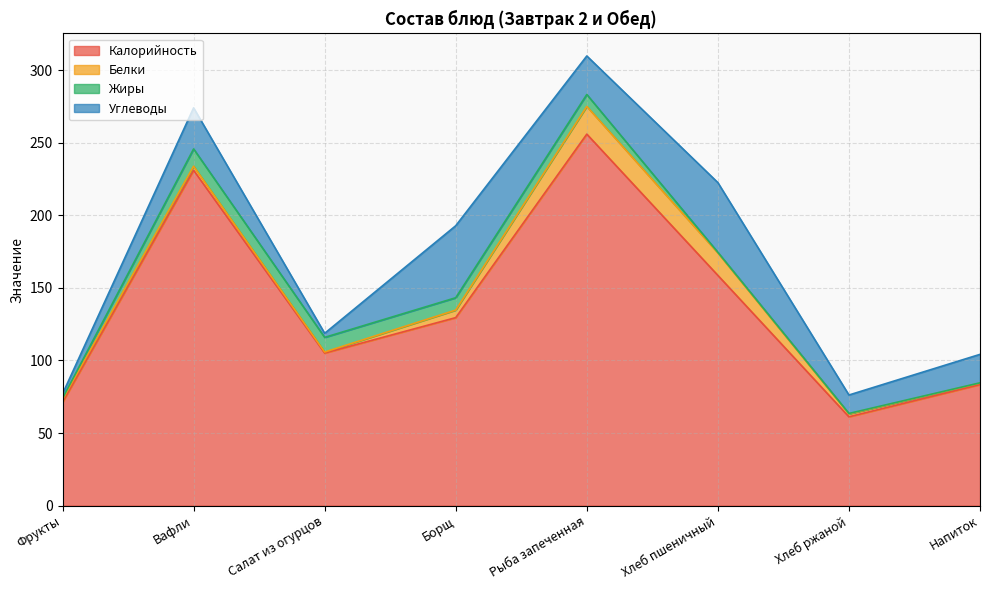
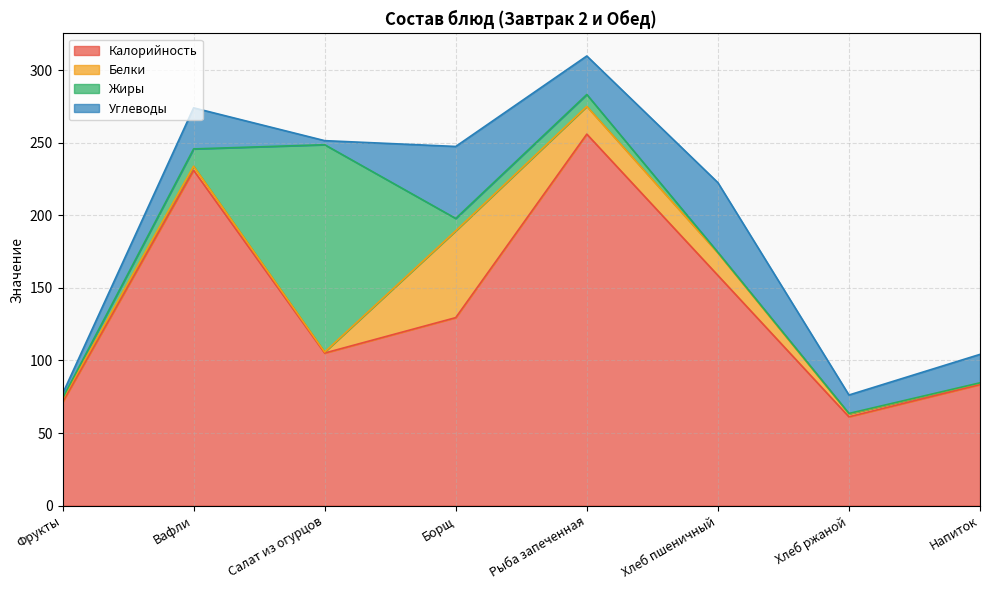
Жиры, Салат из огурцов: 10 -> 143
Белки, Борщ: 5 -> 60
